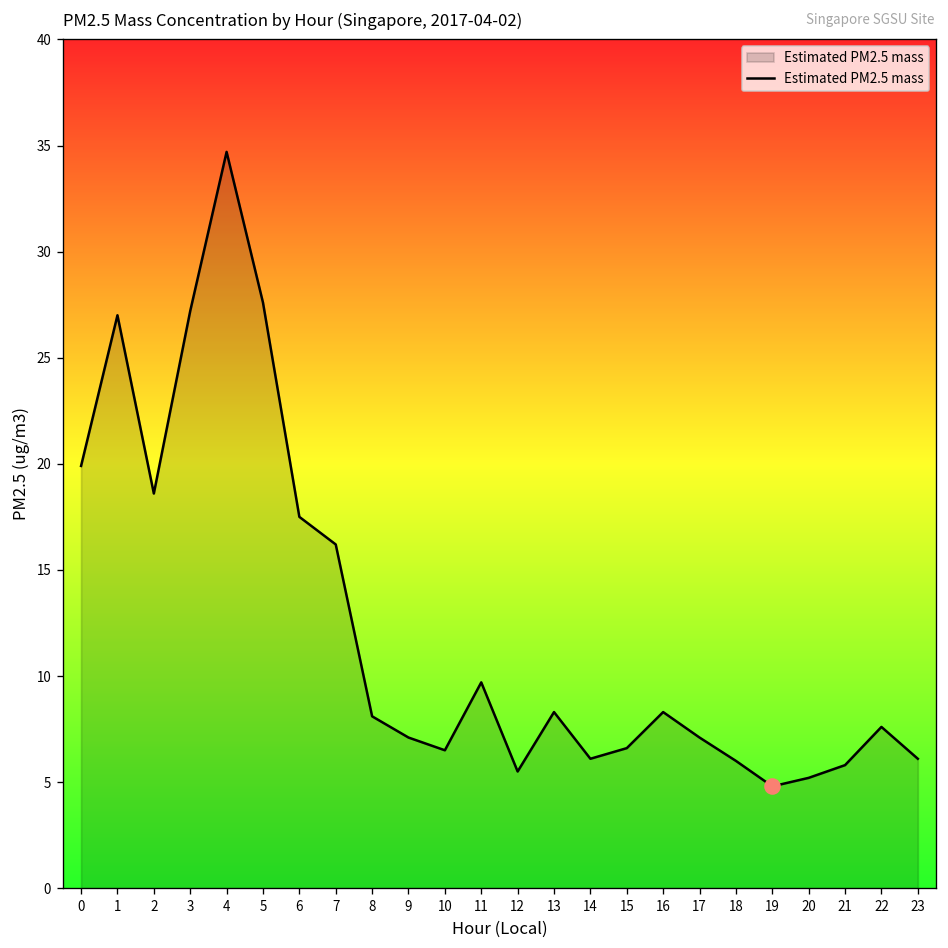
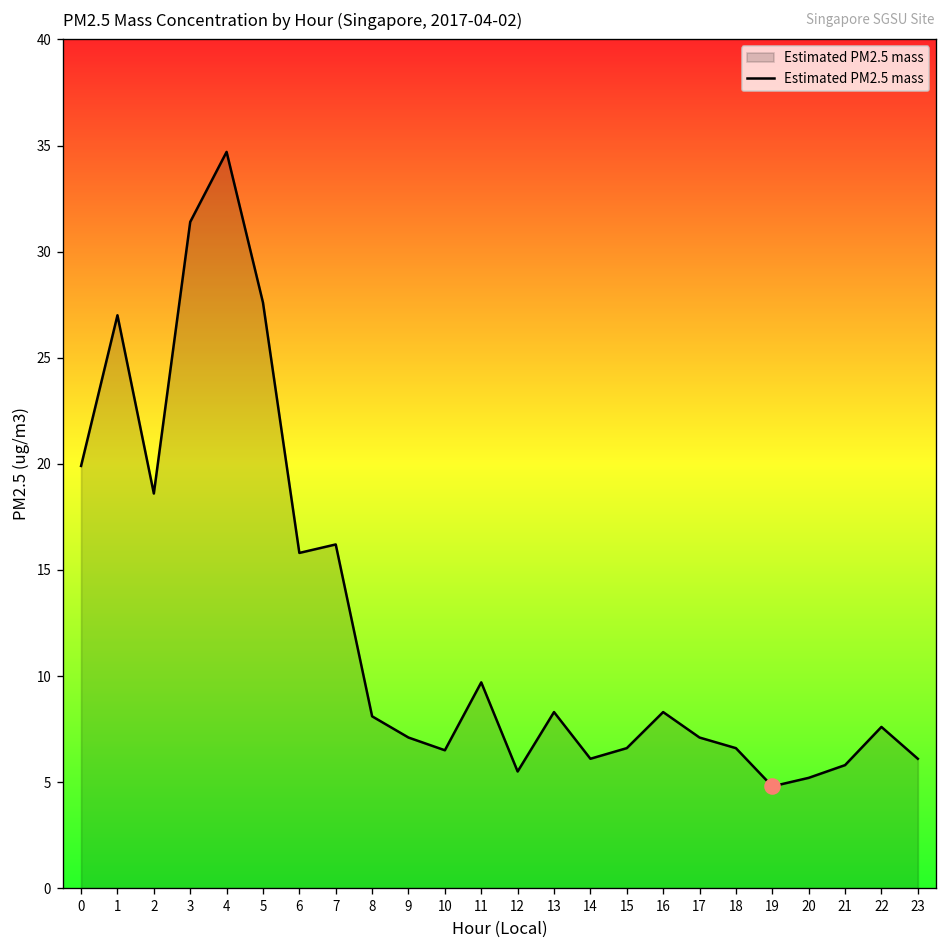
Estimated PM2.5 mass, 3: 27.2 -> 31.4
Estimated PM2.5 mass, 6: 17.5 -> 15.8
Estimated PM2.5 mass, 18: 6.0 -> 6.6
